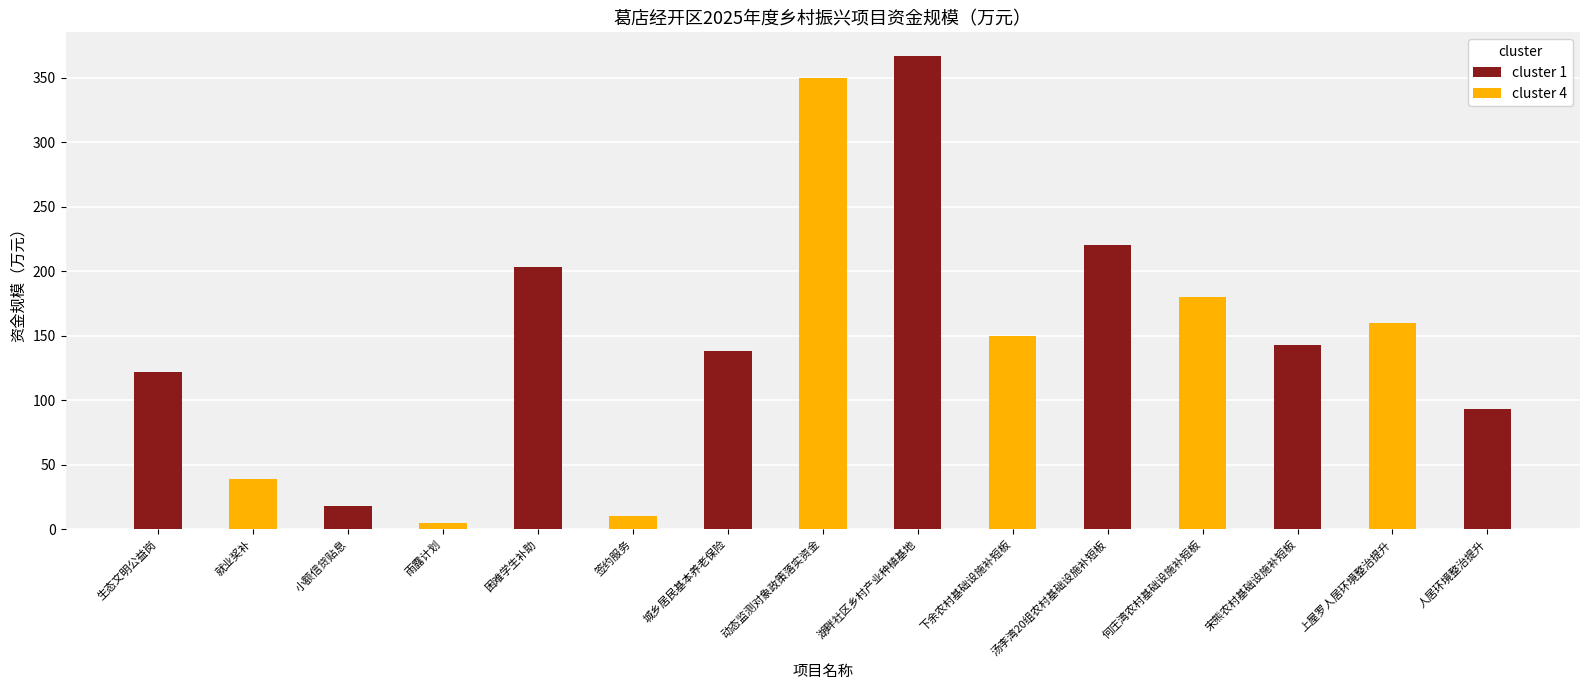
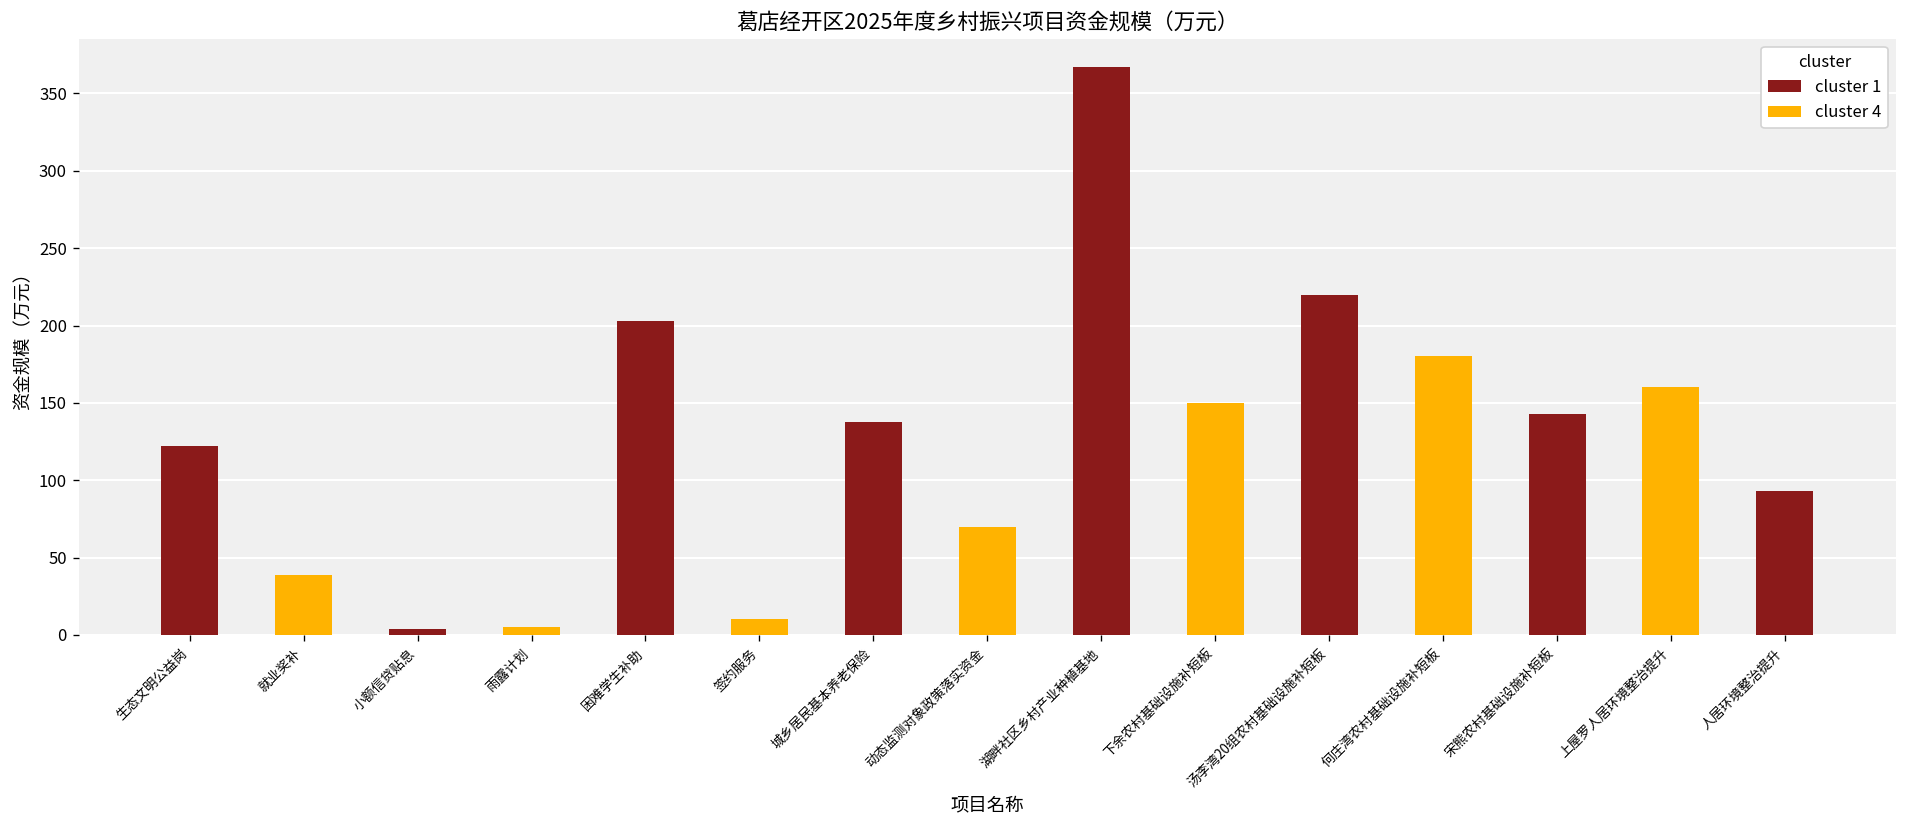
小额信贷贴息: 18 -> 4
动态监测对象政策落实资金: 350 -> 70
